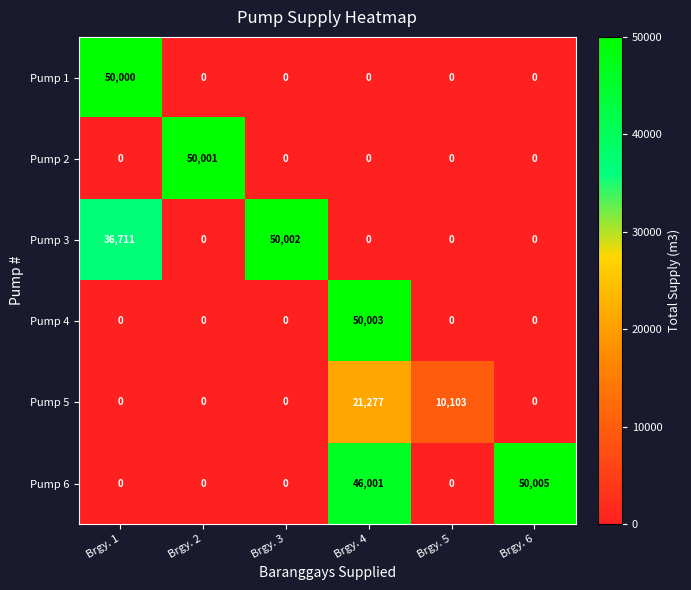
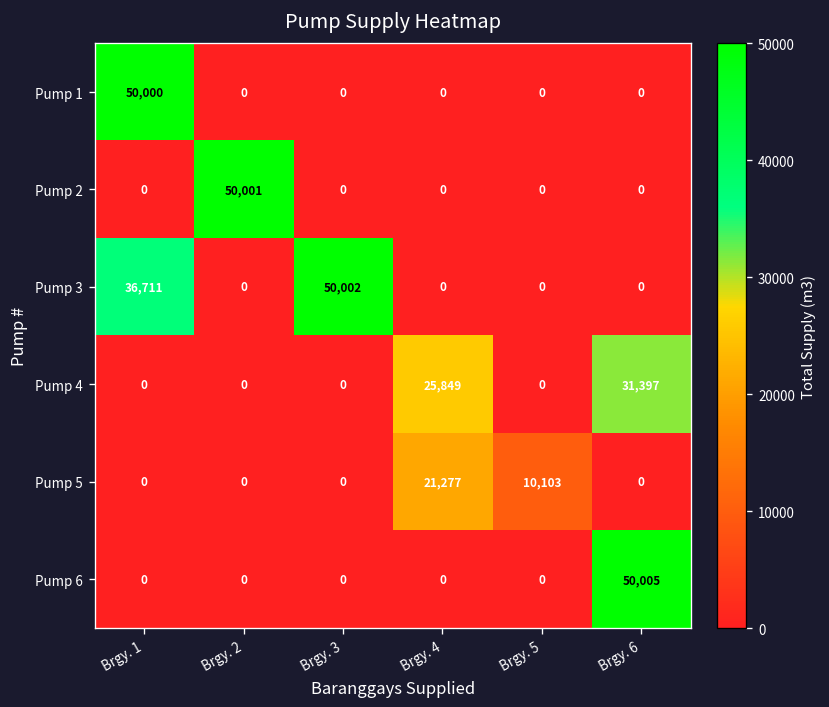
Pump 4, Brgy. 4: 50,003 -> 25,849
Pump 4, Brgy. 6: 0 -> 31,397
Pump 6, Brgy. 4: 46,001 -> 0
